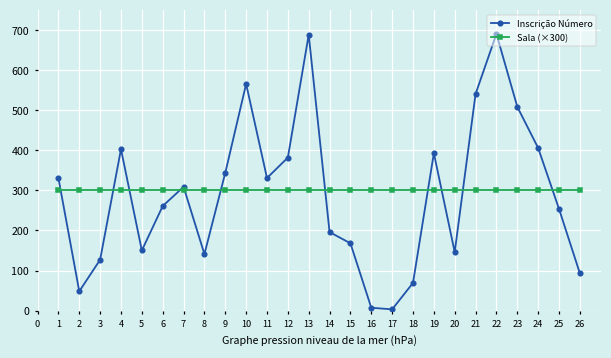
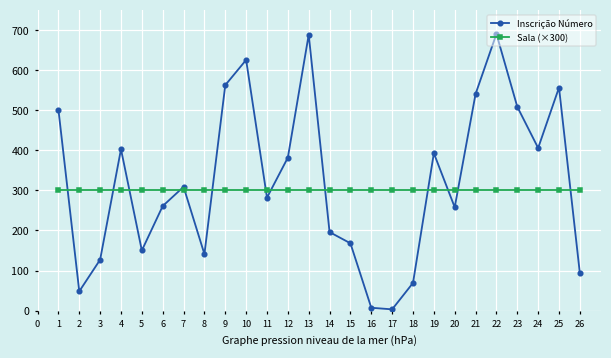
Inscrição Número, 1: 330 -> 500
Inscrição Número, 9: 340 -> 560
Inscrição Número, 10: 570 -> 630
Inscrição Número, 11: 330 -> 280
Inscrição Número, 20: 150 -> 260
Inscrição Número, 25: 250 -> 560
